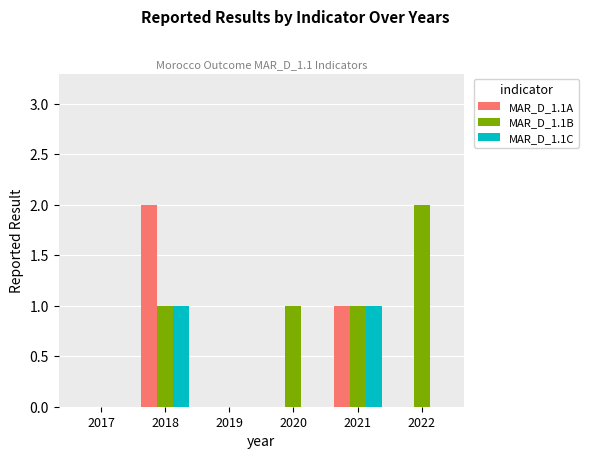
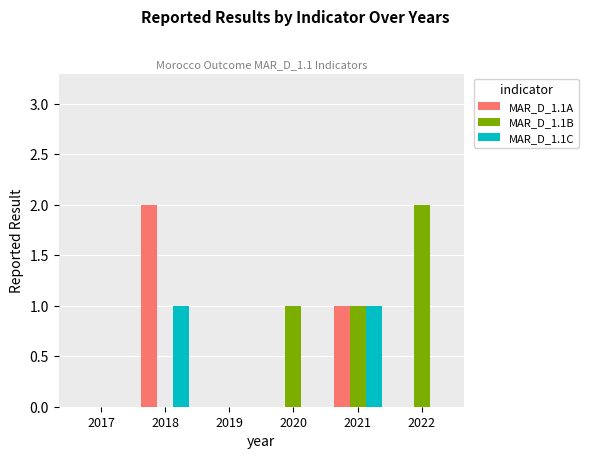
MAR_D_1.1B, 2018: 1 -> 0
